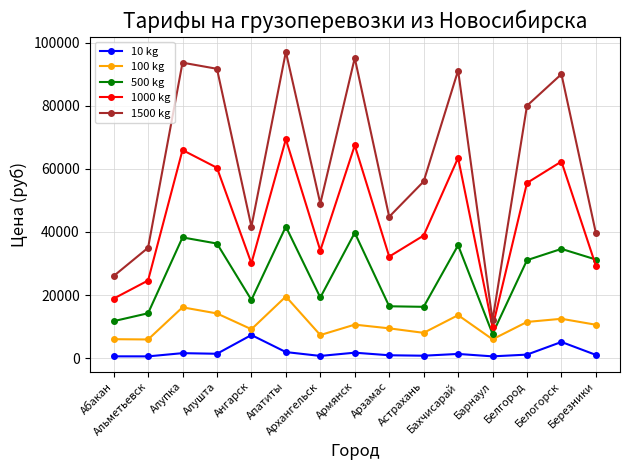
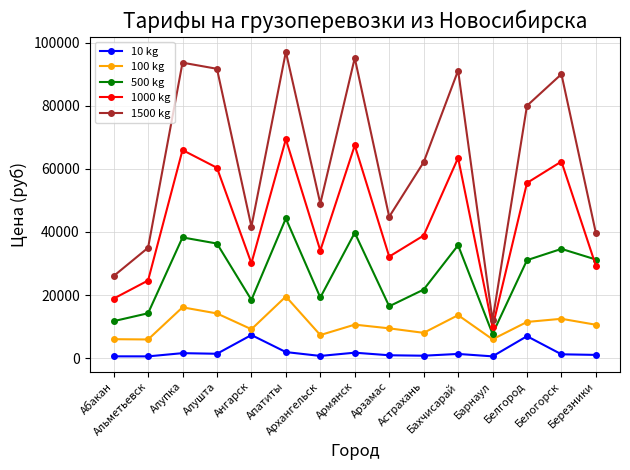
500 kg, Апатиты: 42000 -> 44000
500 kg, Астрахань: 16000 -> 22000
1500 kg, Астрахань: 56000 -> 62000
10 kg, Белгород: 1000 -> 7000
10 kg, Белогорск: 5000 -> 1000
